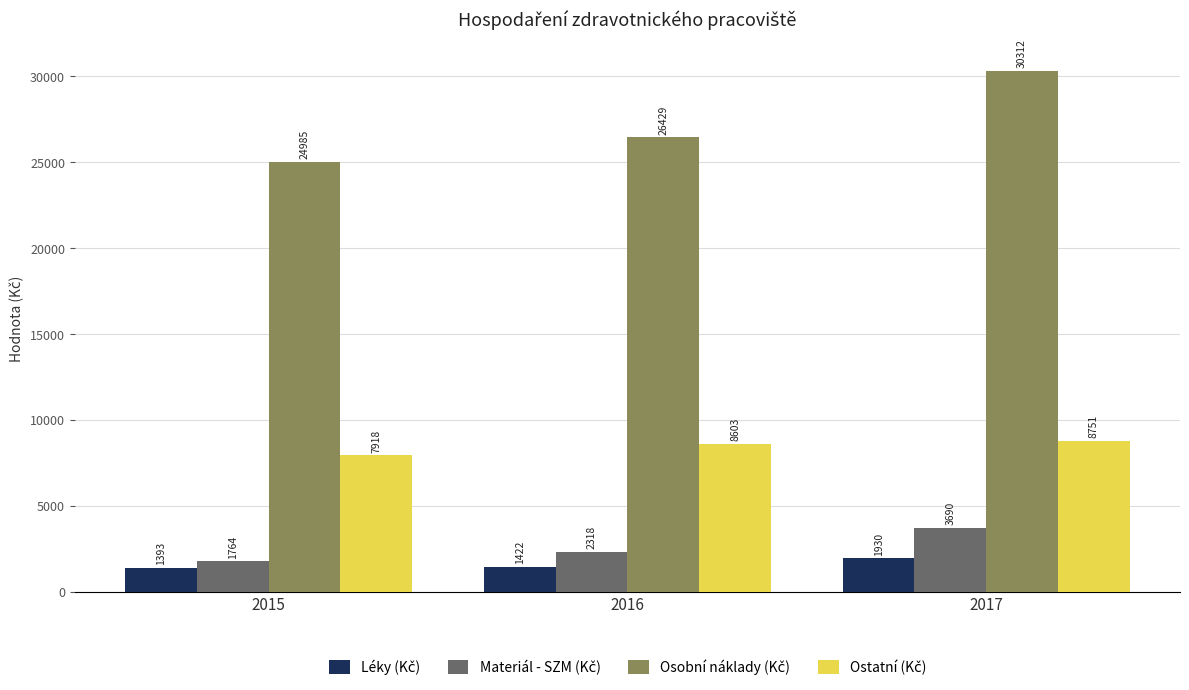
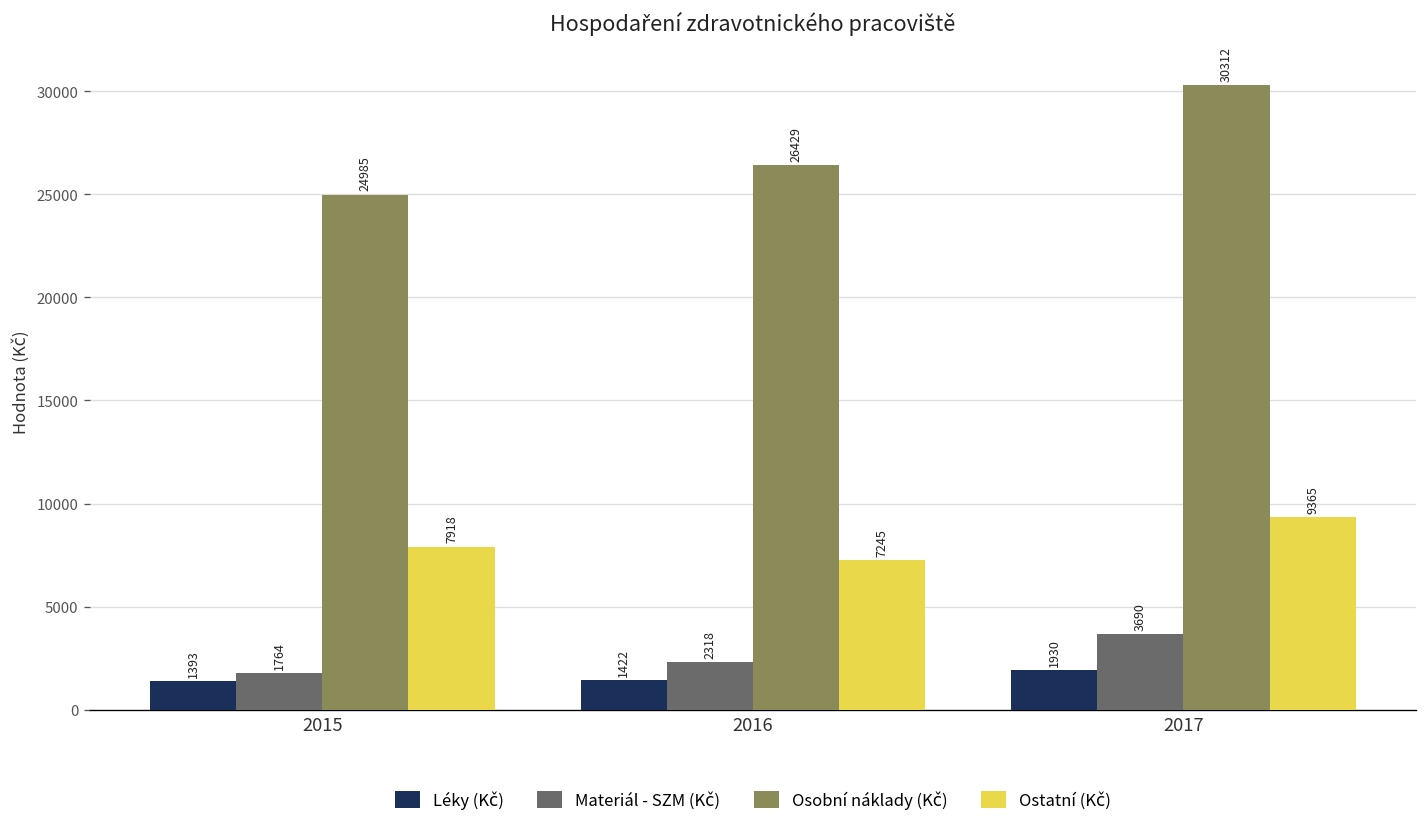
Ostatní (Kč), 2016: 8603 -> 7245
Ostatní (Kč), 2017: 8751 -> 9365
